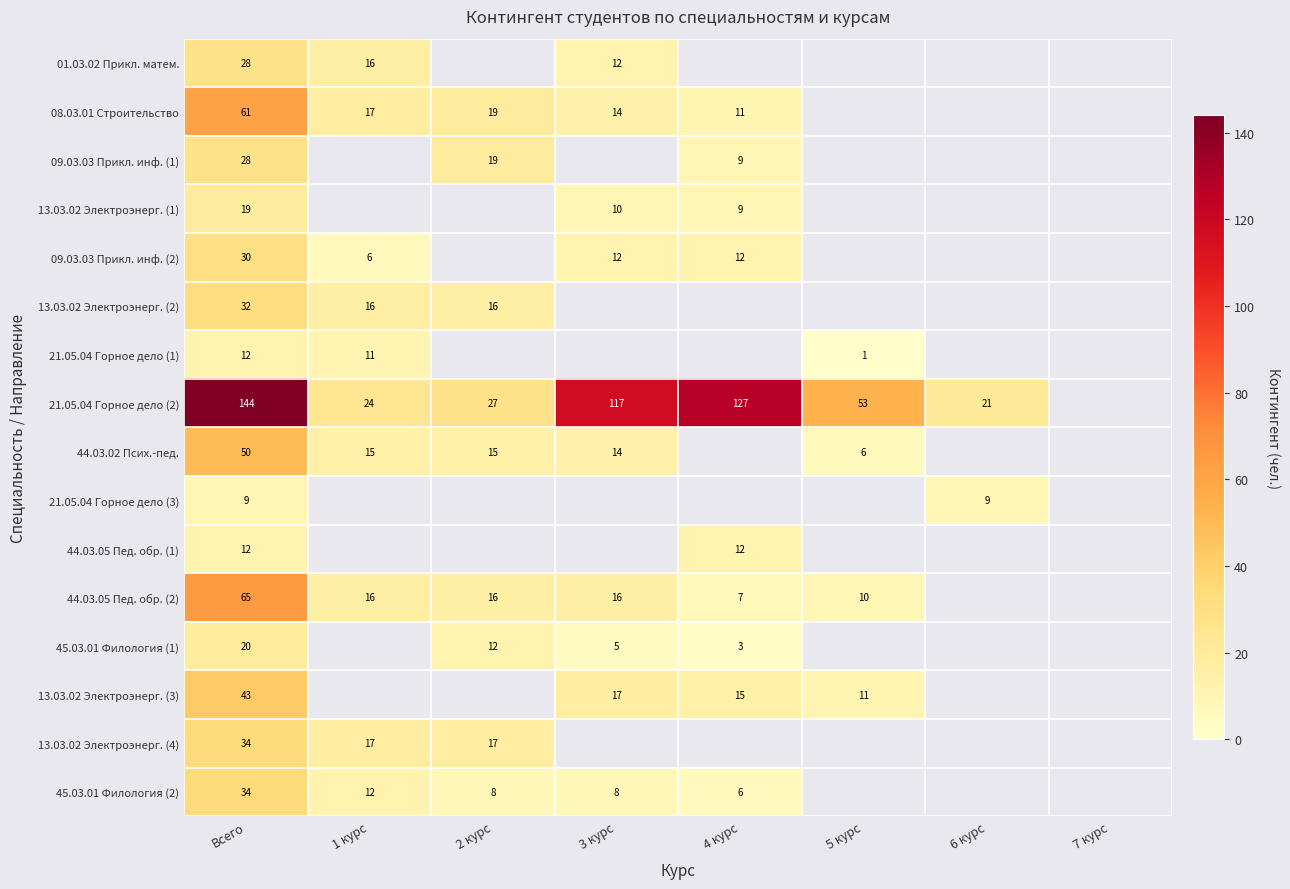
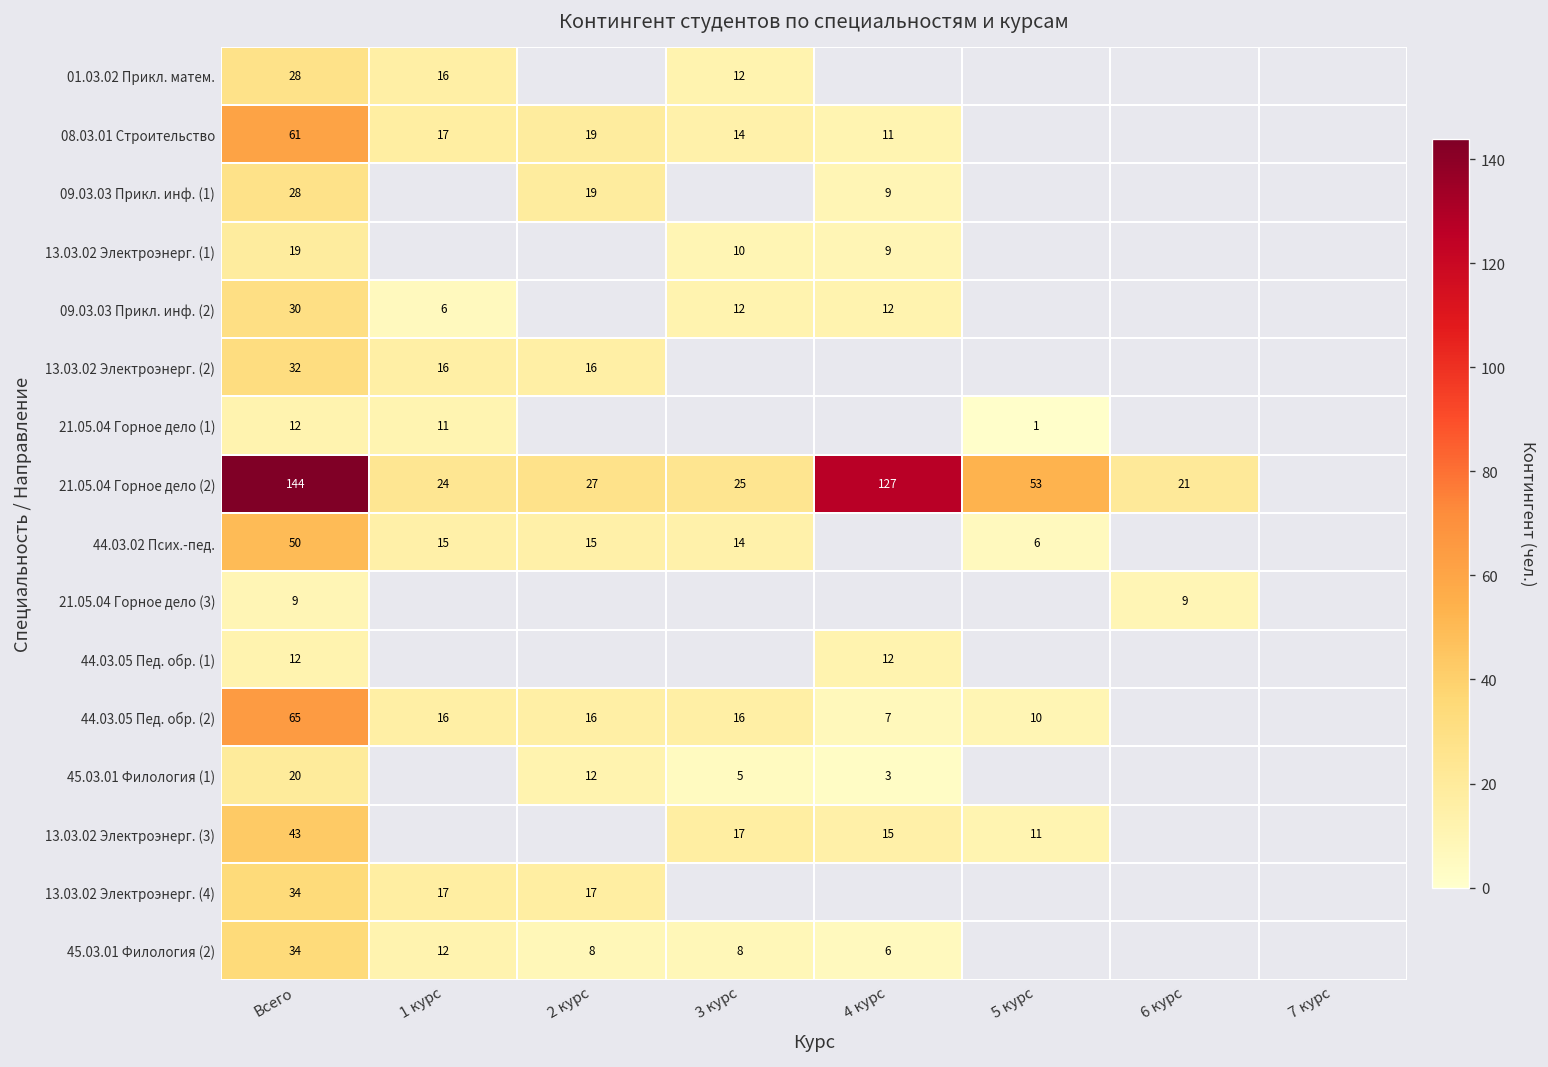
21.05.04 Горное дело (2), 3 курс: 117 -> 25
